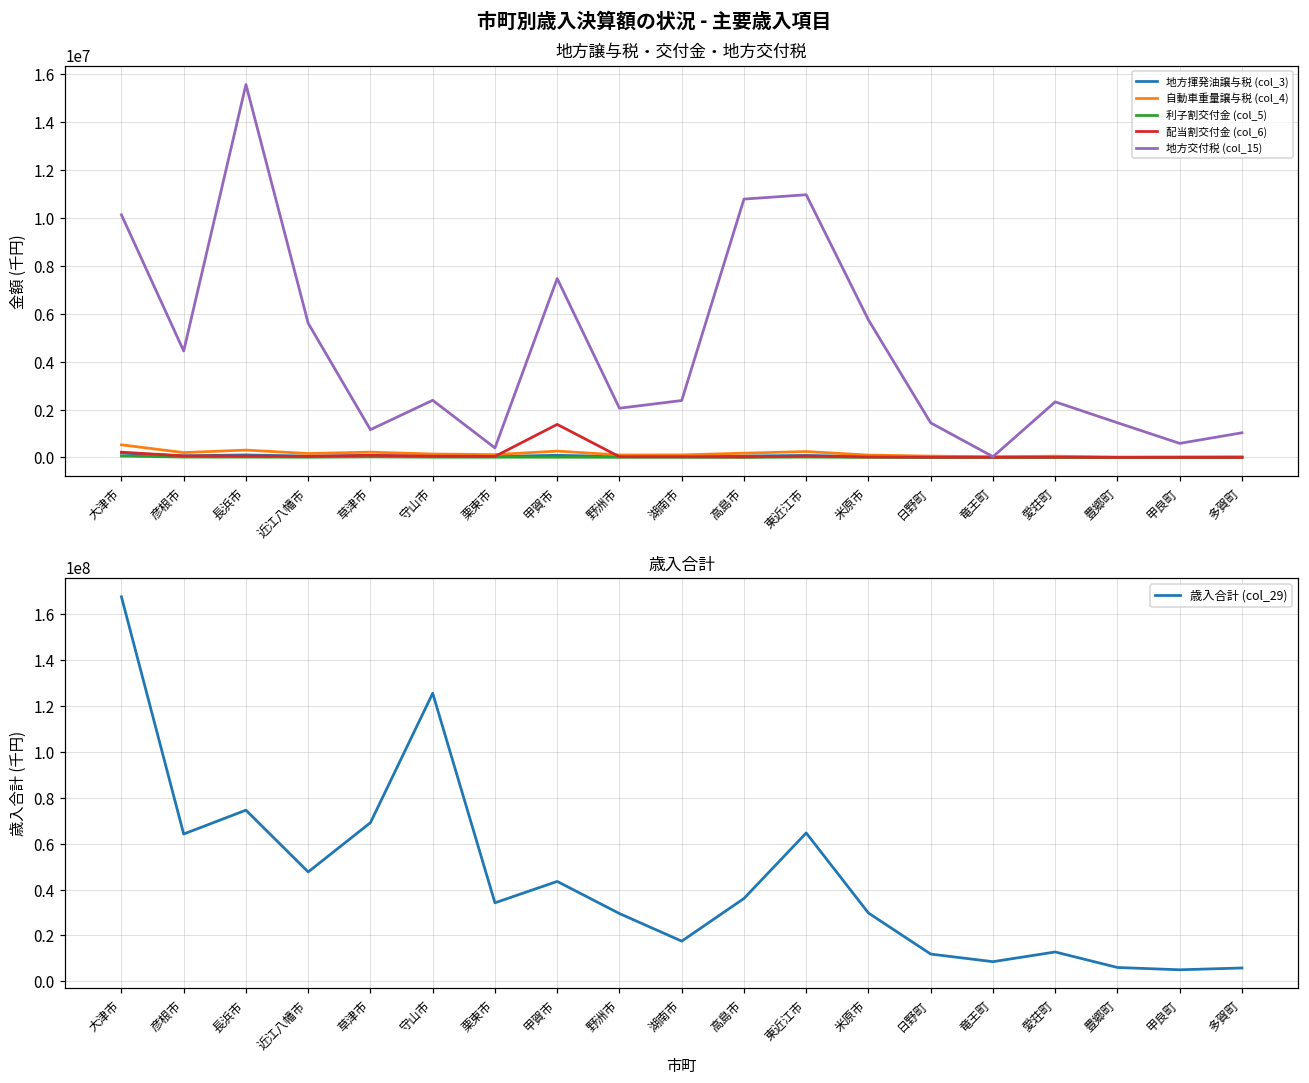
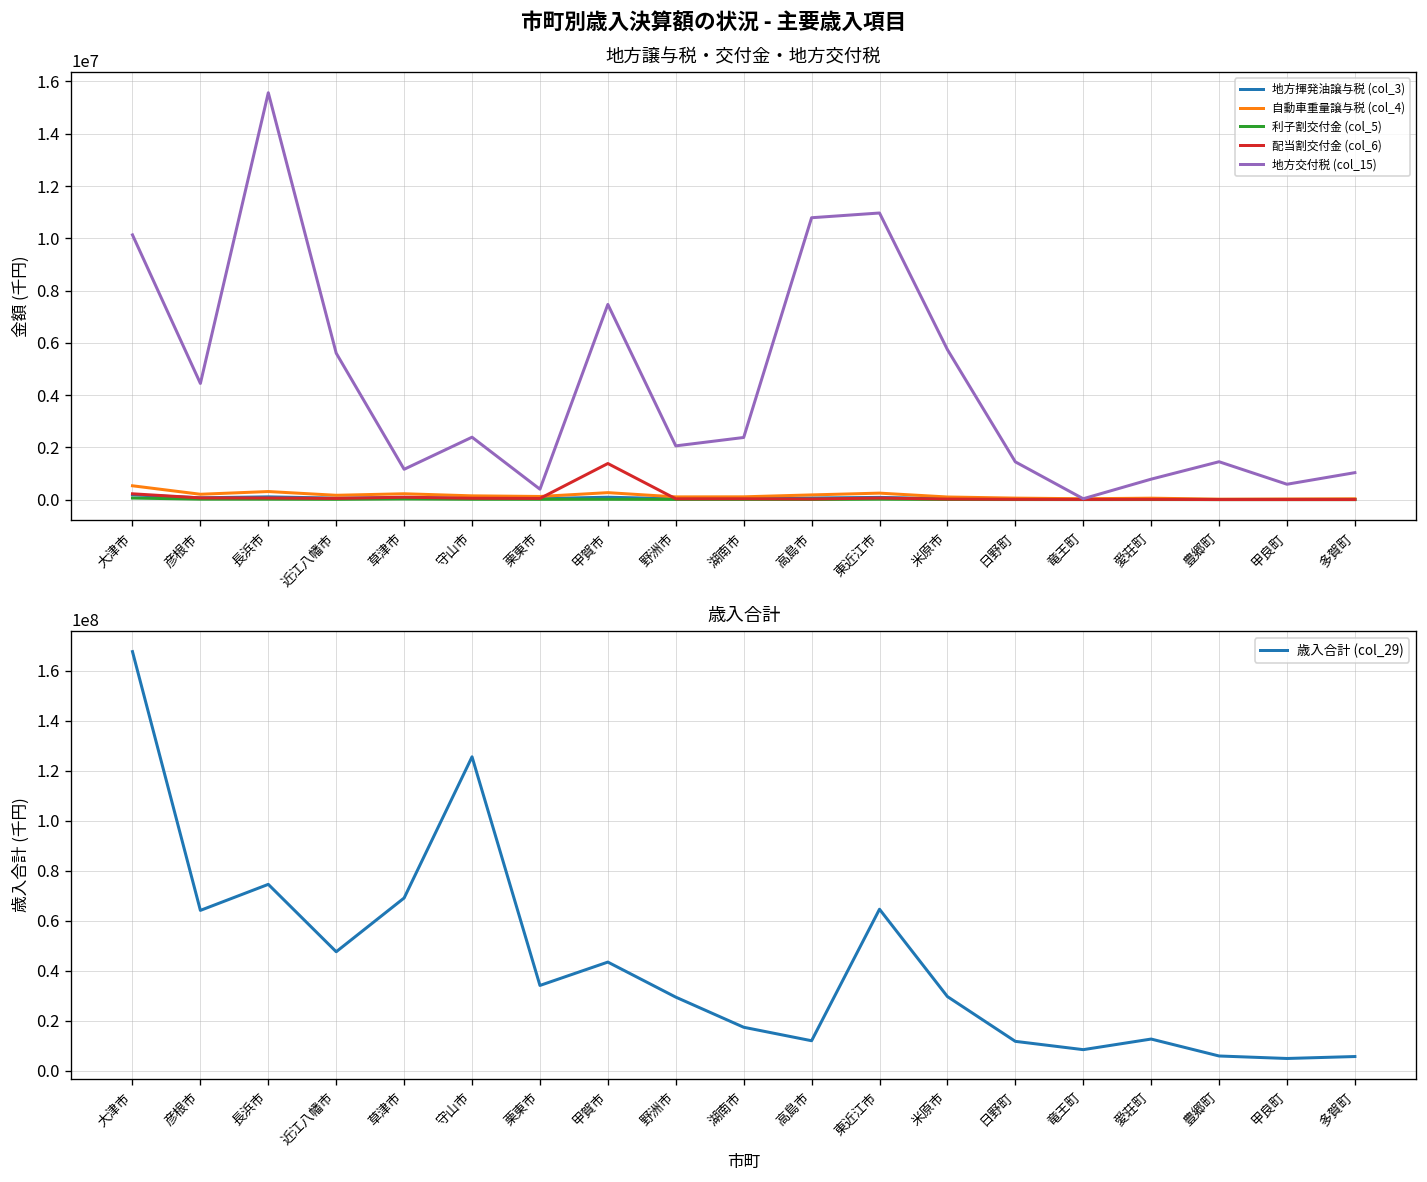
地方譲与税・交付金・地方交付税, 地方交付税 (col_15), 愛荘町: 2300000 -> 800000
歳入合計, 高島市: 36000000 -> 12000000
